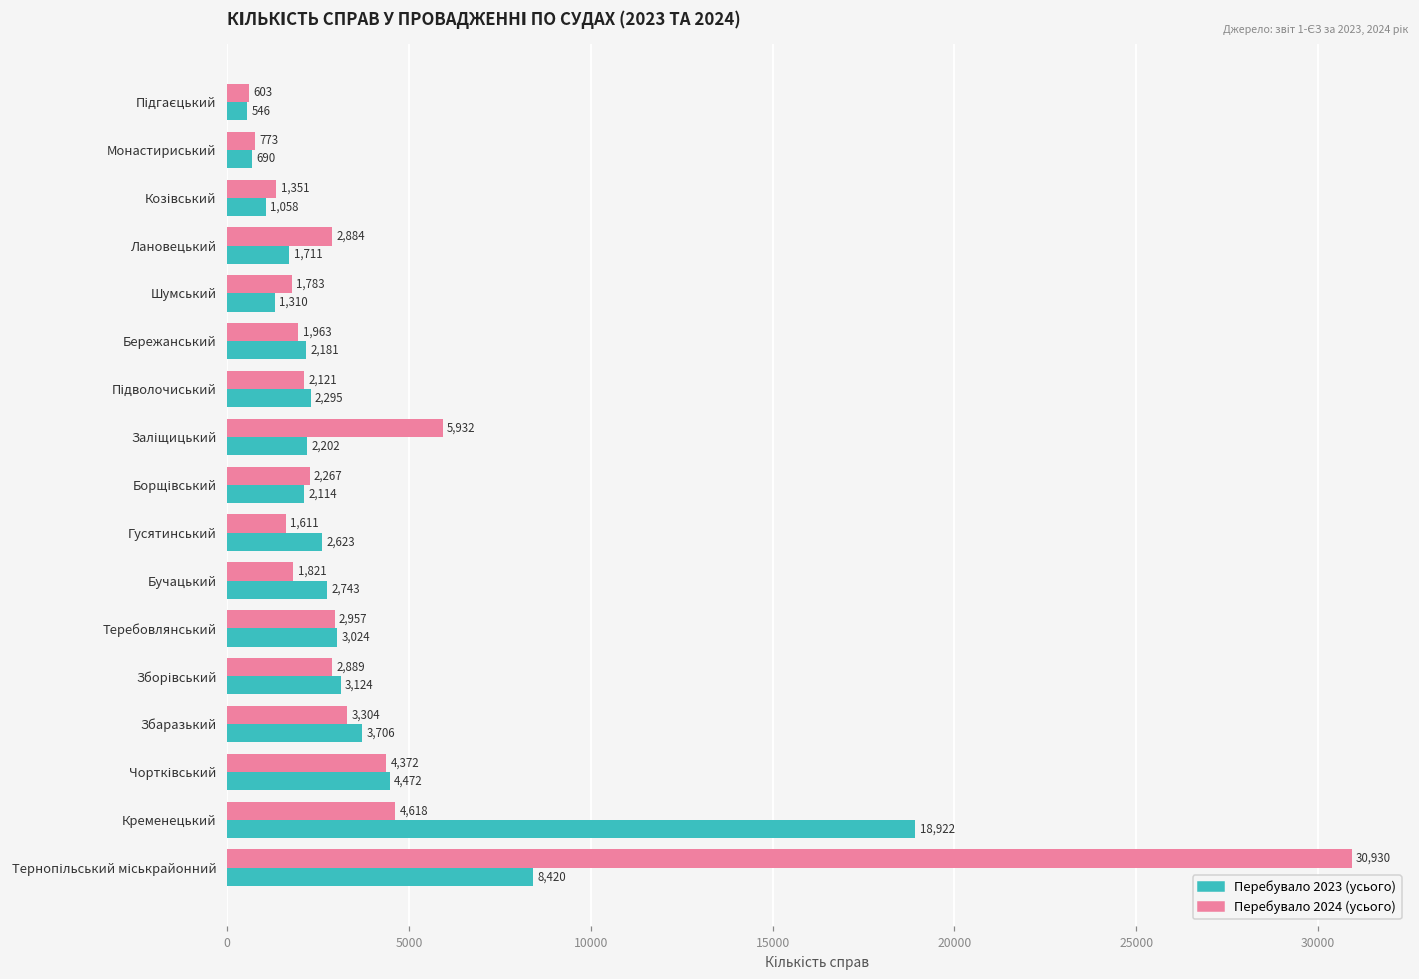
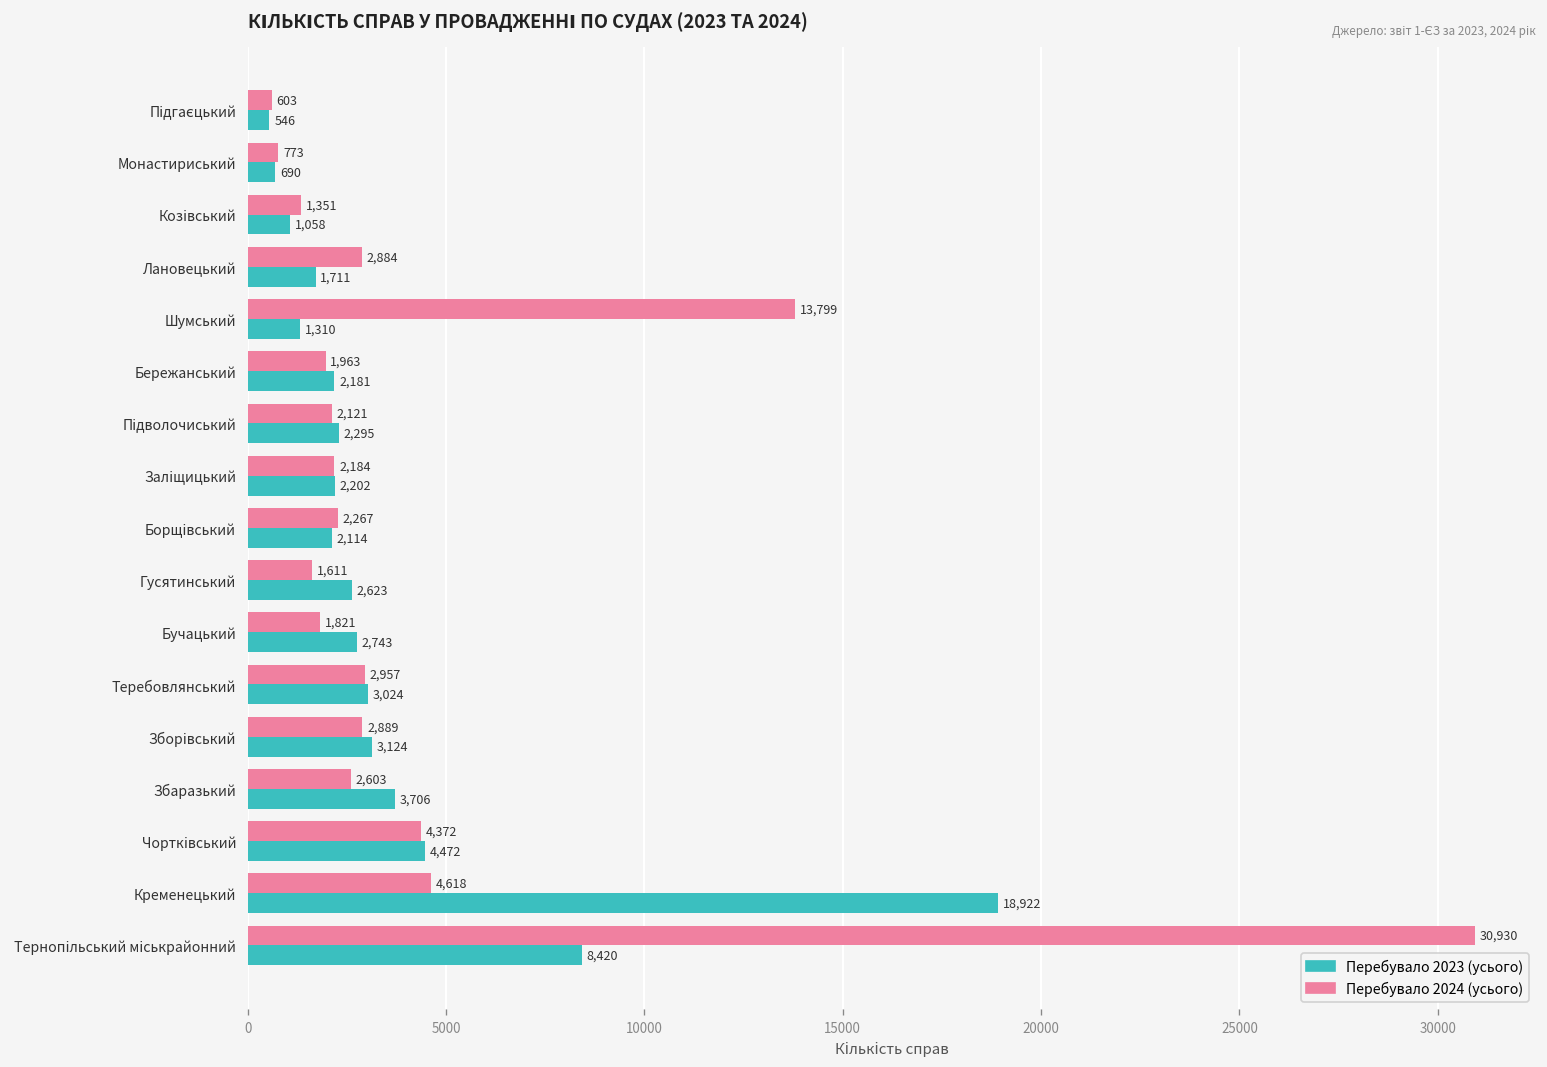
Перебувало 2024 (усього), Шумський: 1,783 -> 13,799
Перебувало 2024 (усього), Заліщицький: 5,932 -> 2,184
Перебувало 2024 (усього), Збаразький: 3,304 -> 2,603
